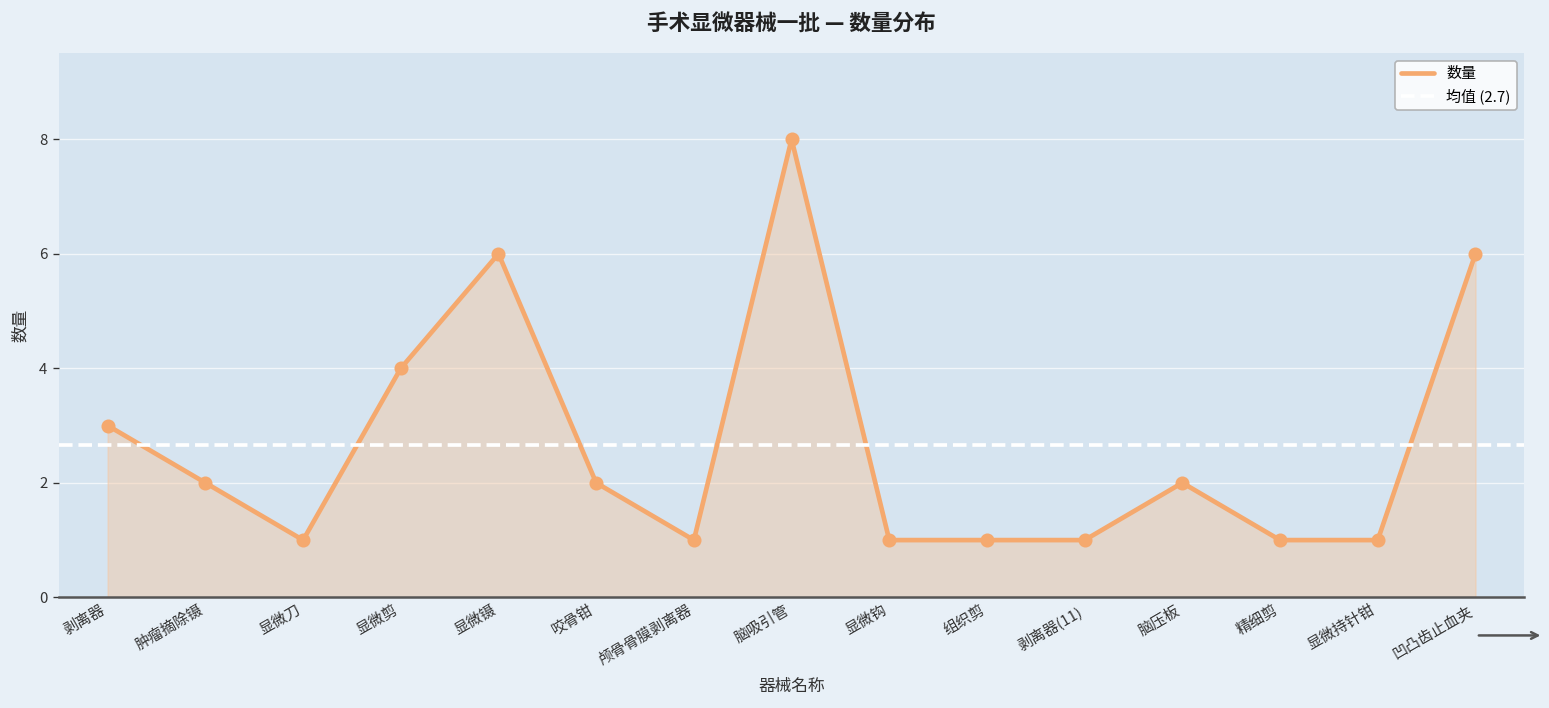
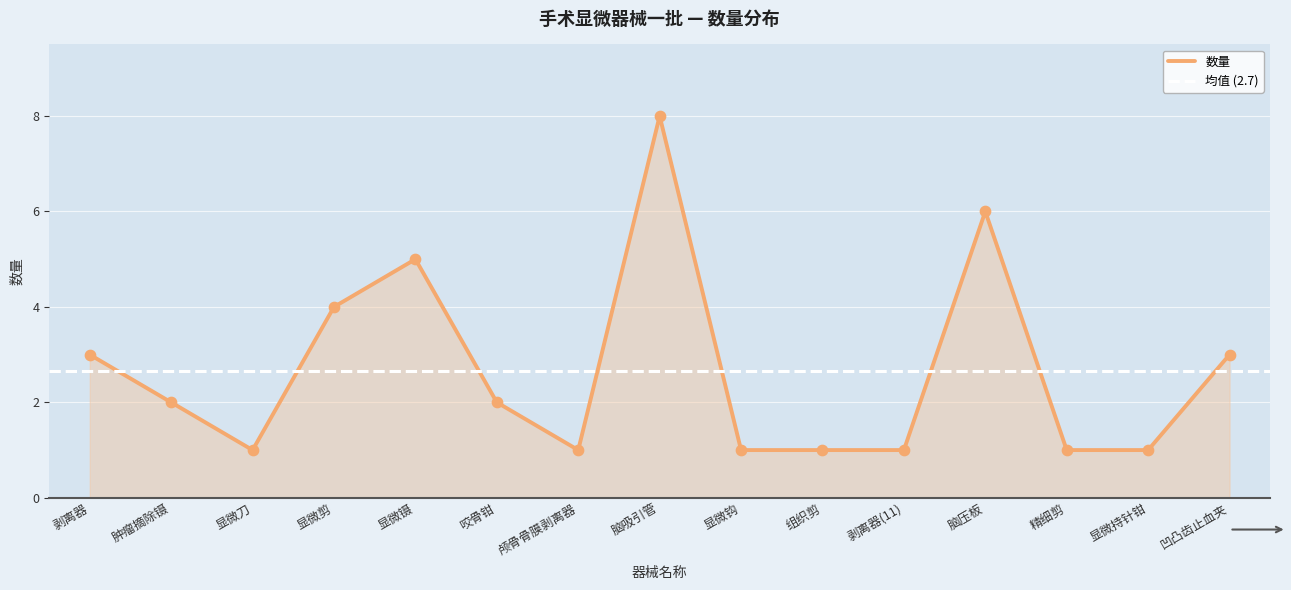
显微镊: 6 -> 5
脑压板: 2 -> 6
凹凸齿止血夹: 6 -> 3
